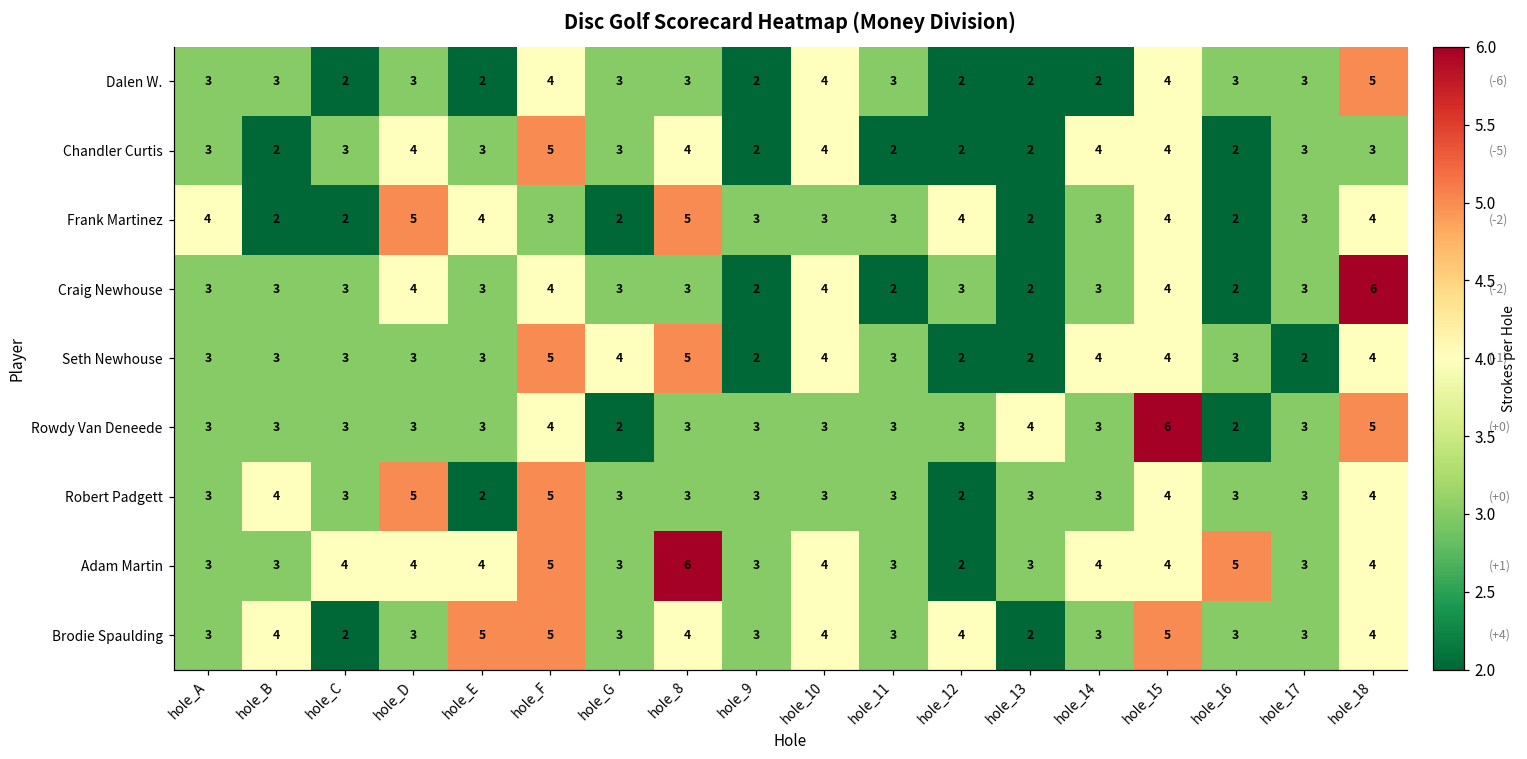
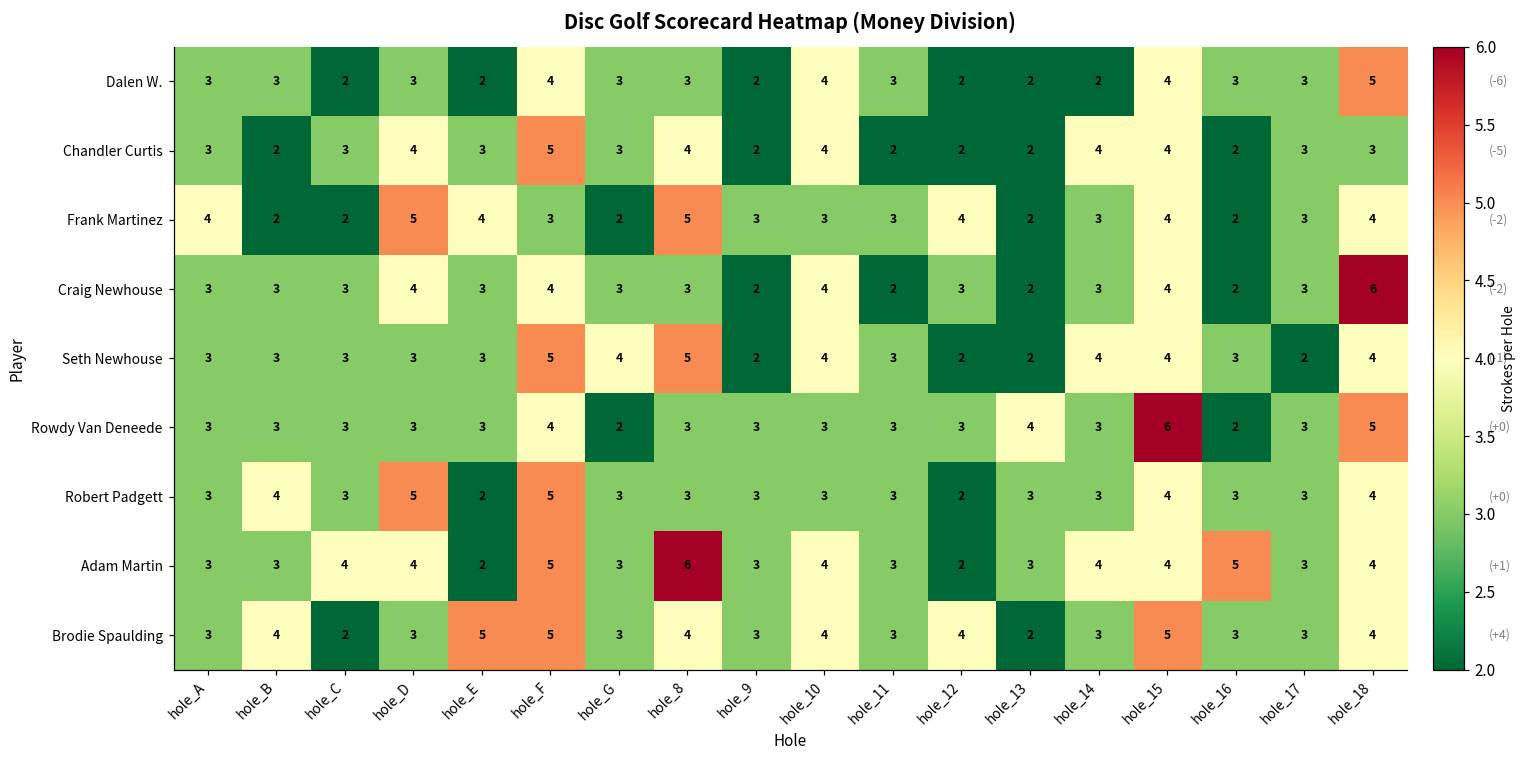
Adam Martin, hole_E: 4 -> 2
